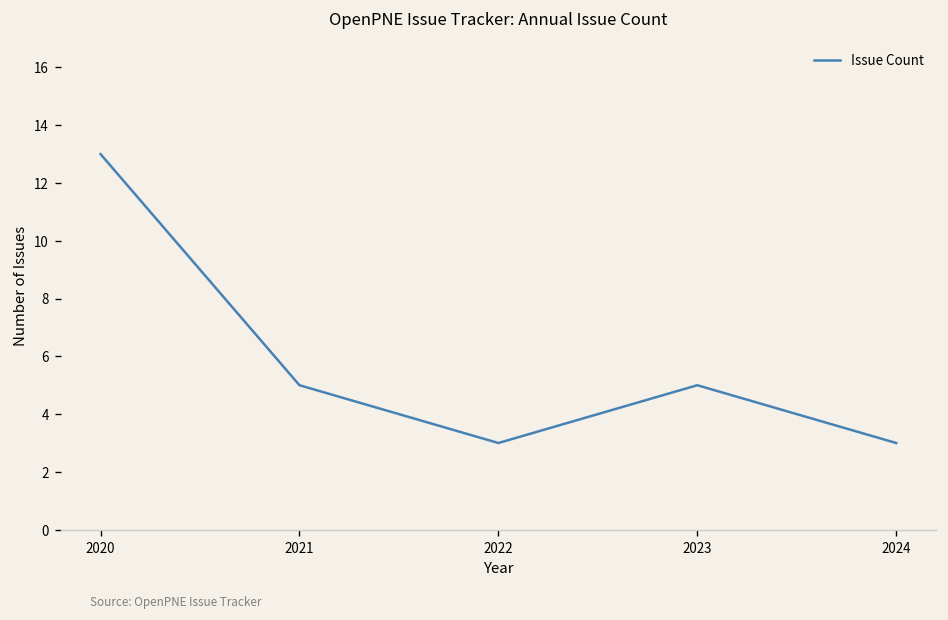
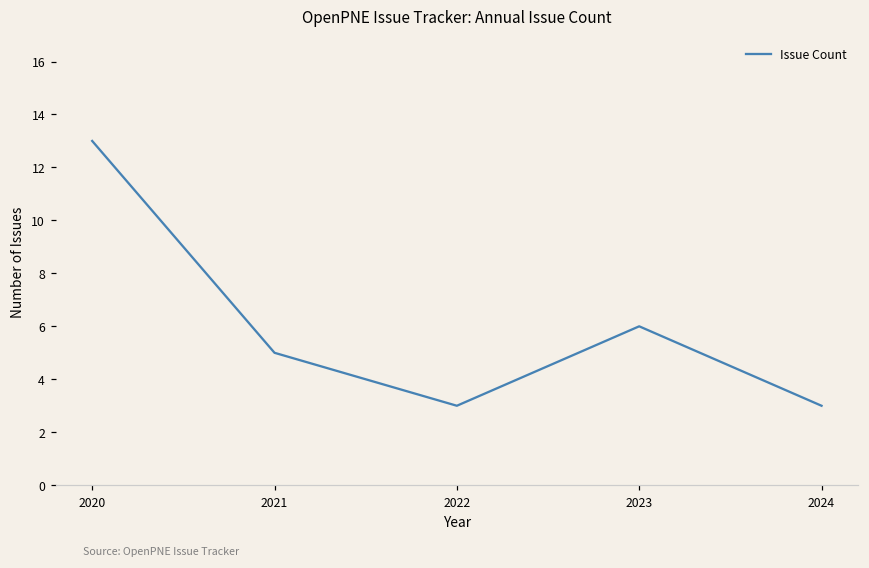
2023: 5 -> 6
